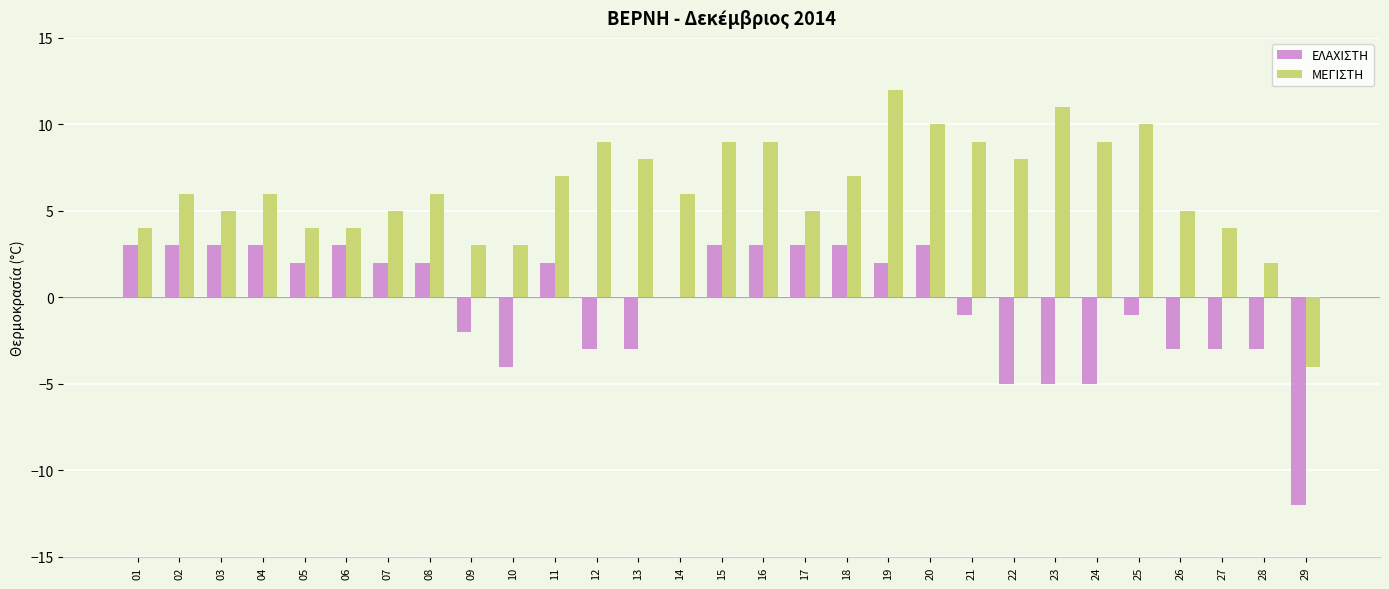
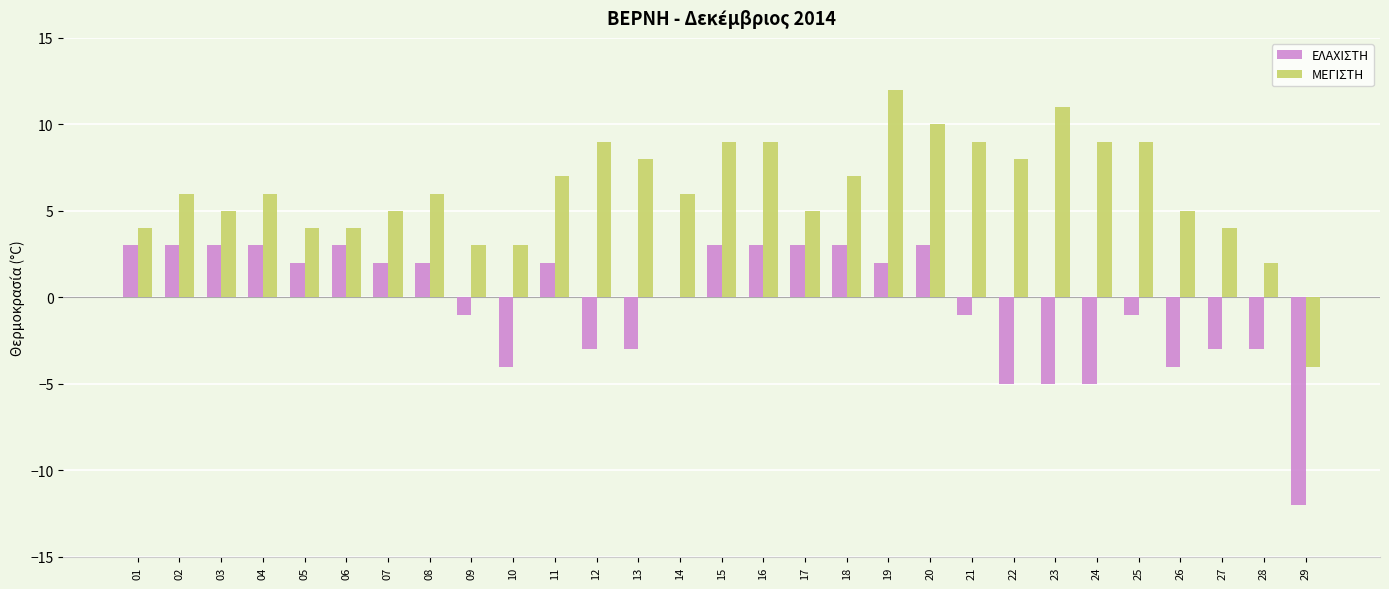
ΕΛΑΧΙΣΤΗ, 09: -2 -> -1
ΜΕΓΙΣΤΗ, 25: 10 -> 9
ΕΛΑΧΙΣΤΗ, 26: -3 -> -4
